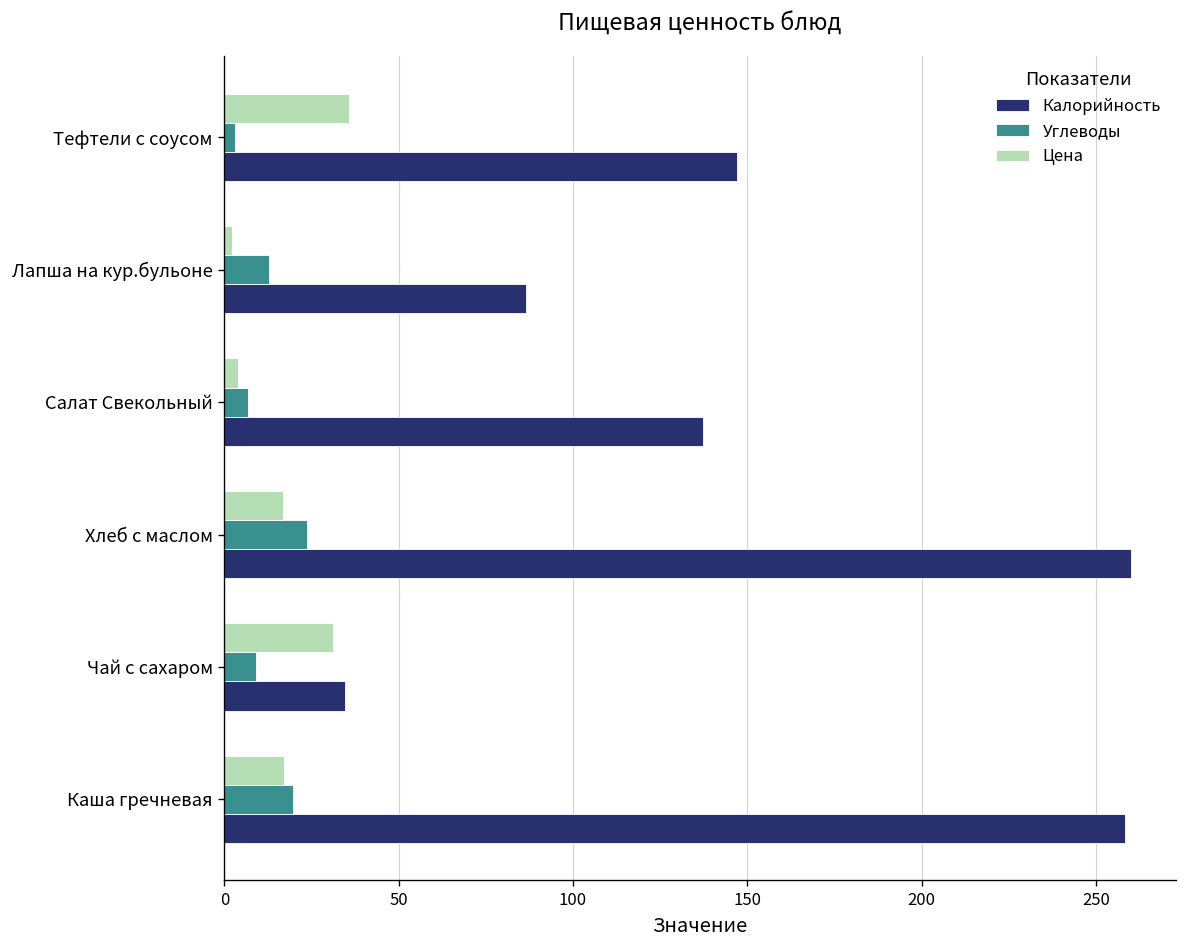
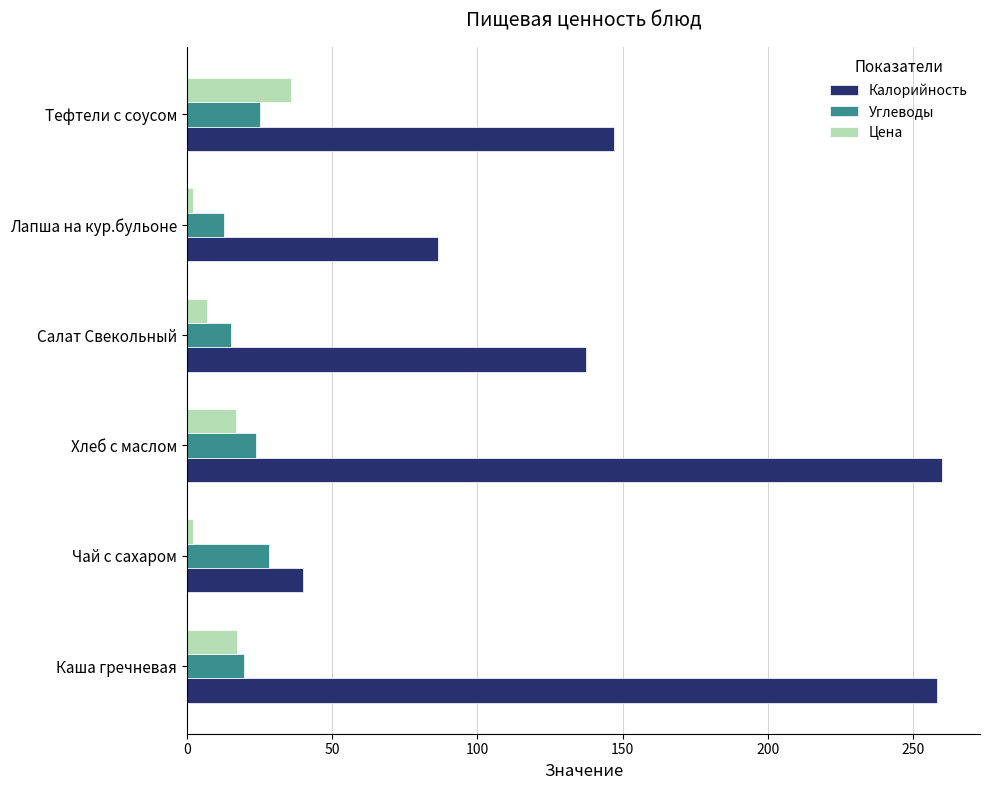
Углеводы, Тефтели с соусом: 3 -> 25
Цена, Салат Свекольный: 4 -> 7
Углеводы, Салат Свекольный: 7 -> 15
Цена, Чай с сахаром: 31 -> 2
Углеводы, Чай с сахаром: 9 -> 28
Калорийность, Чай с сахаром: 35 -> 40
